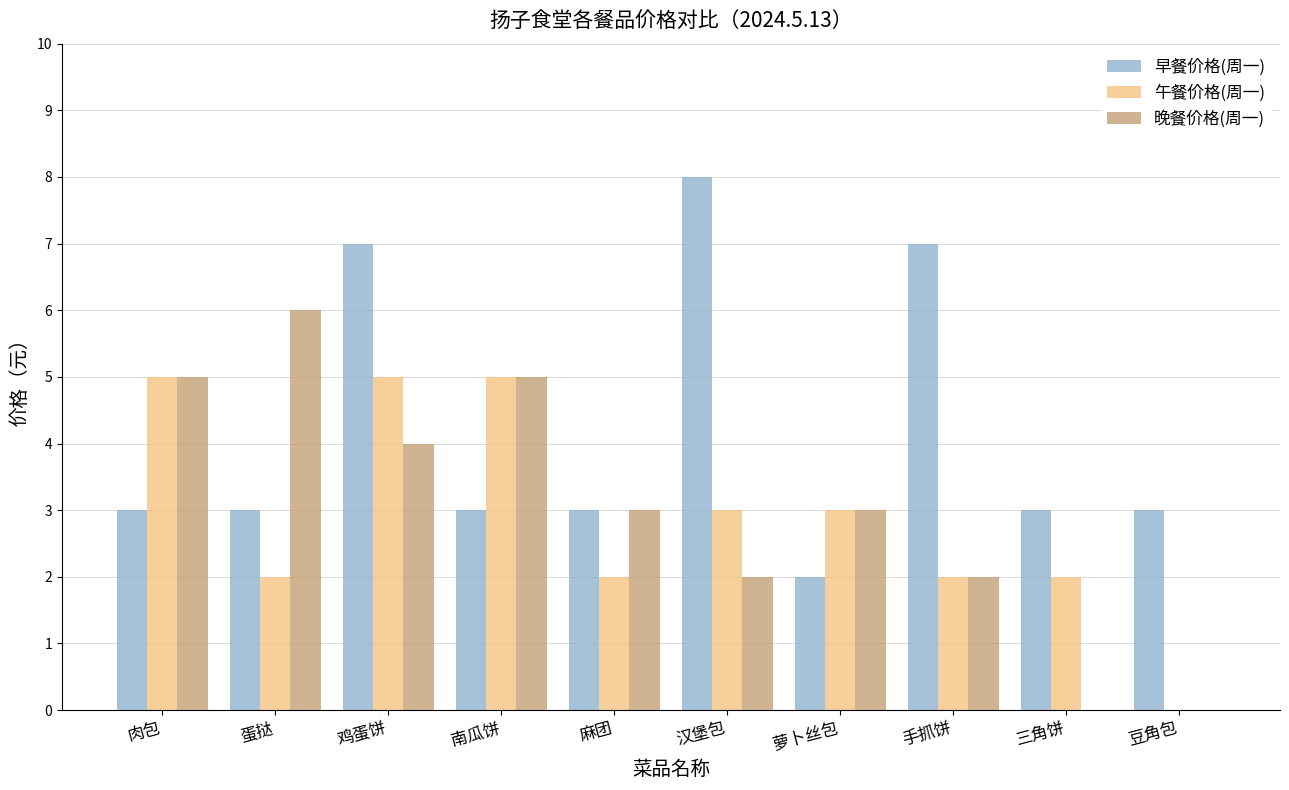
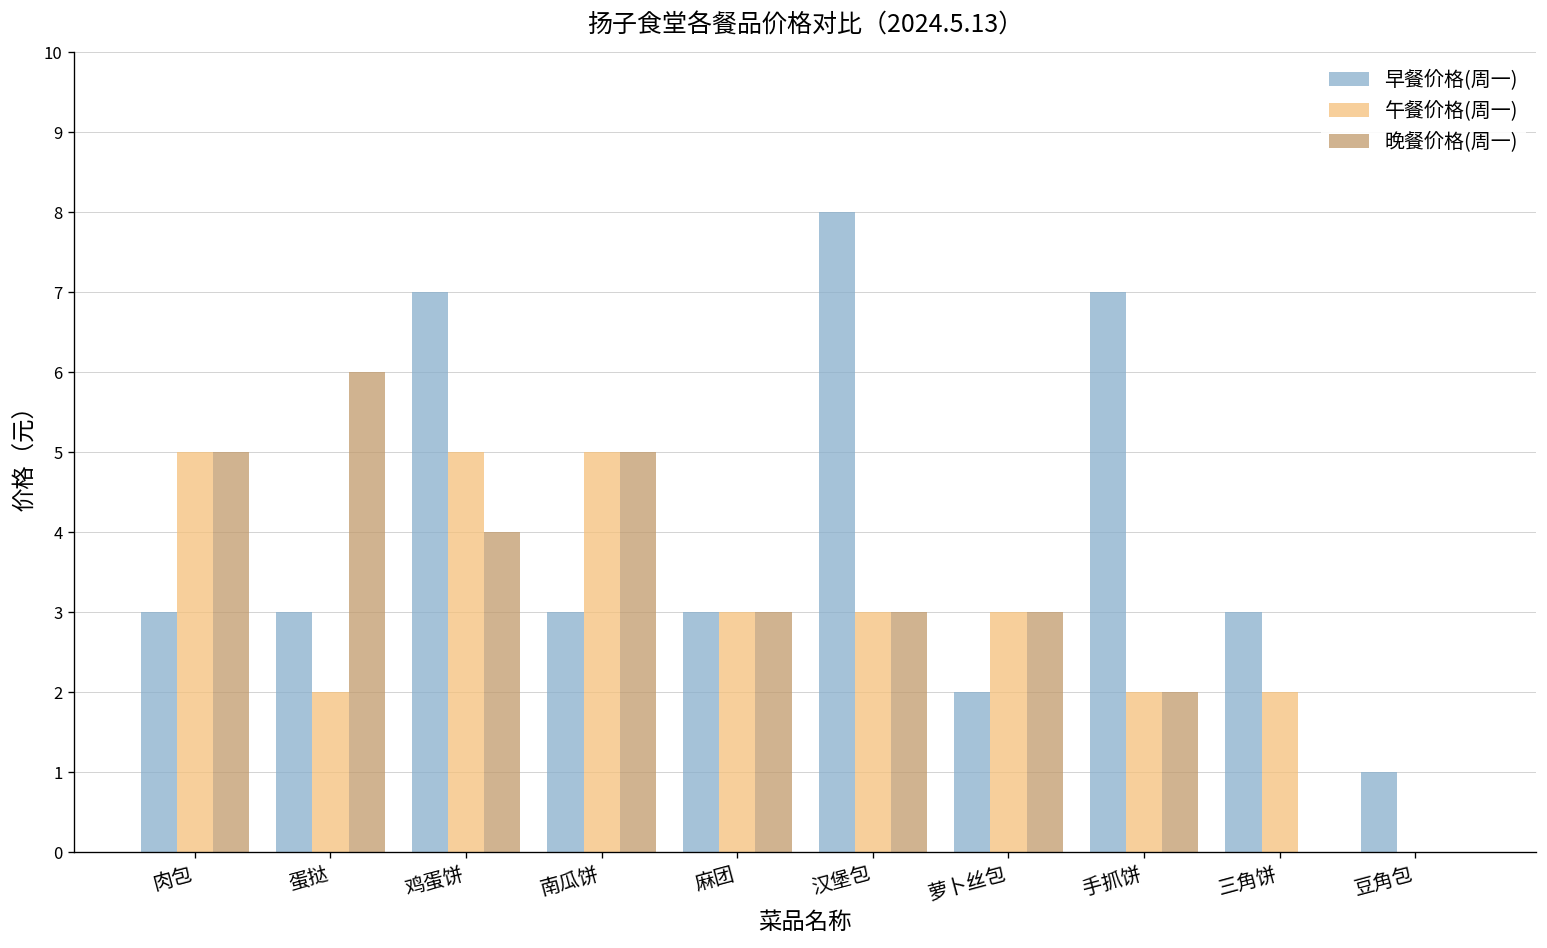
午餐价格(周一), 麻团: 2 -> 3
晚餐价格(周一), 汉堡包: 2 -> 3
早餐价格(周一), 豆角包: 3 -> 1
